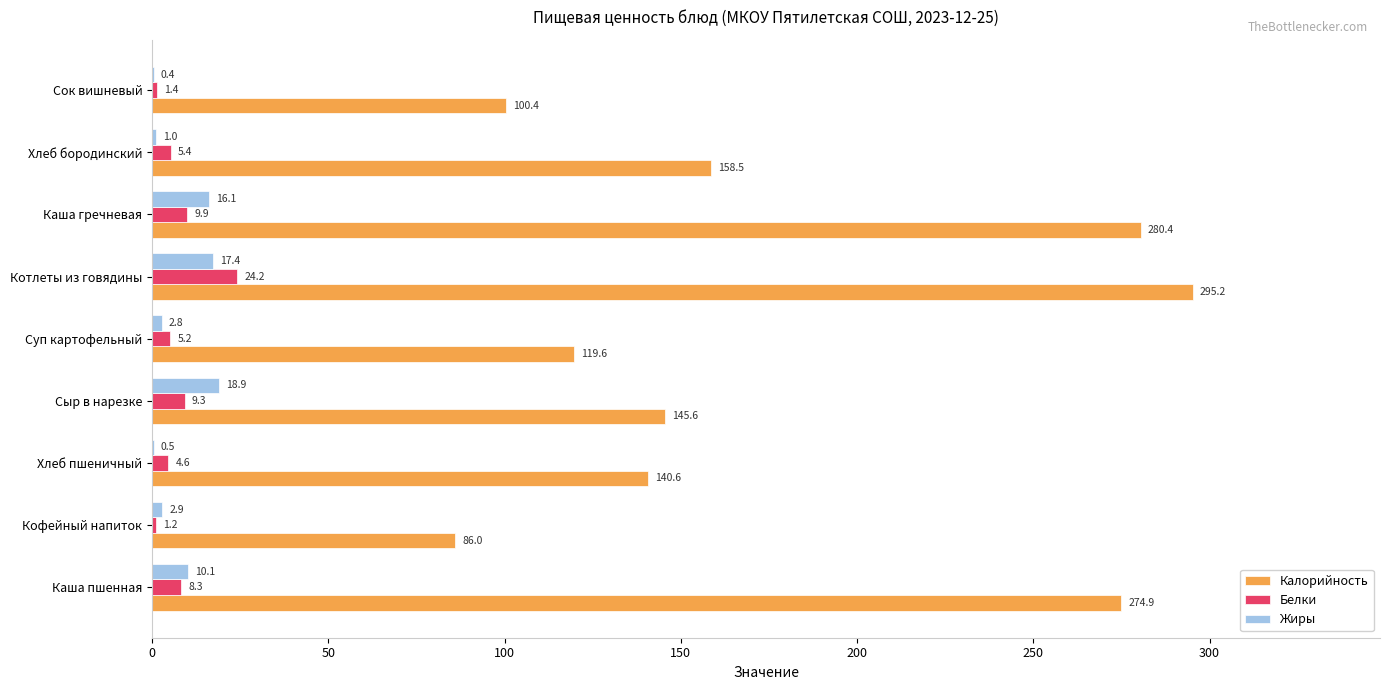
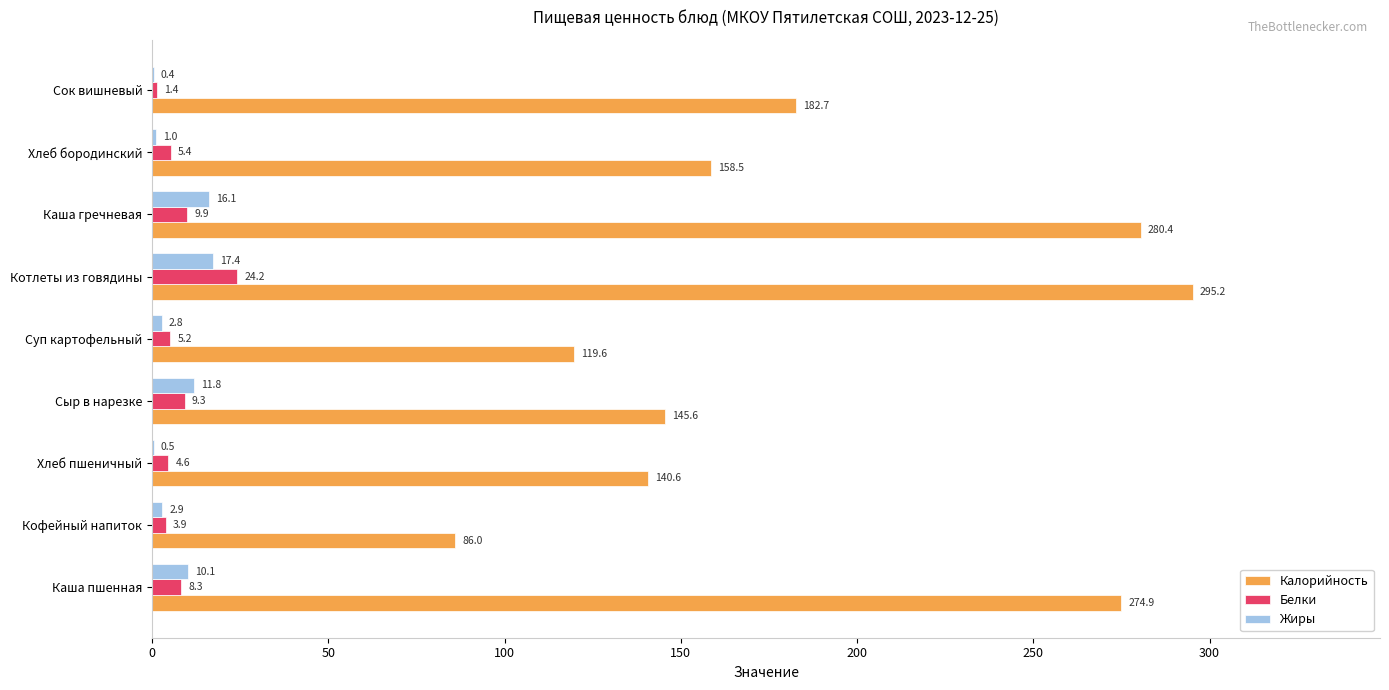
Калорийность, Сок вишневый: 100.4 -> 182.7
Жиры, Сыр в нарезке: 18.9 -> 11.8
Белки, Кофейный напиток: 1.2 -> 3.9
